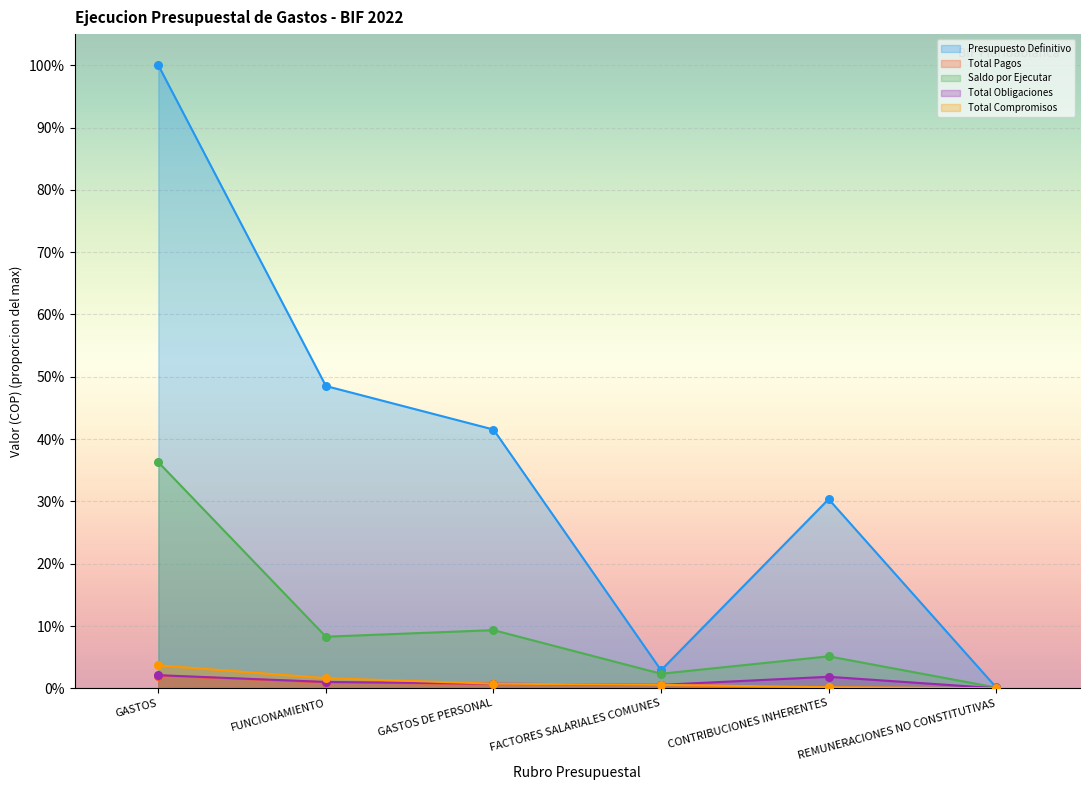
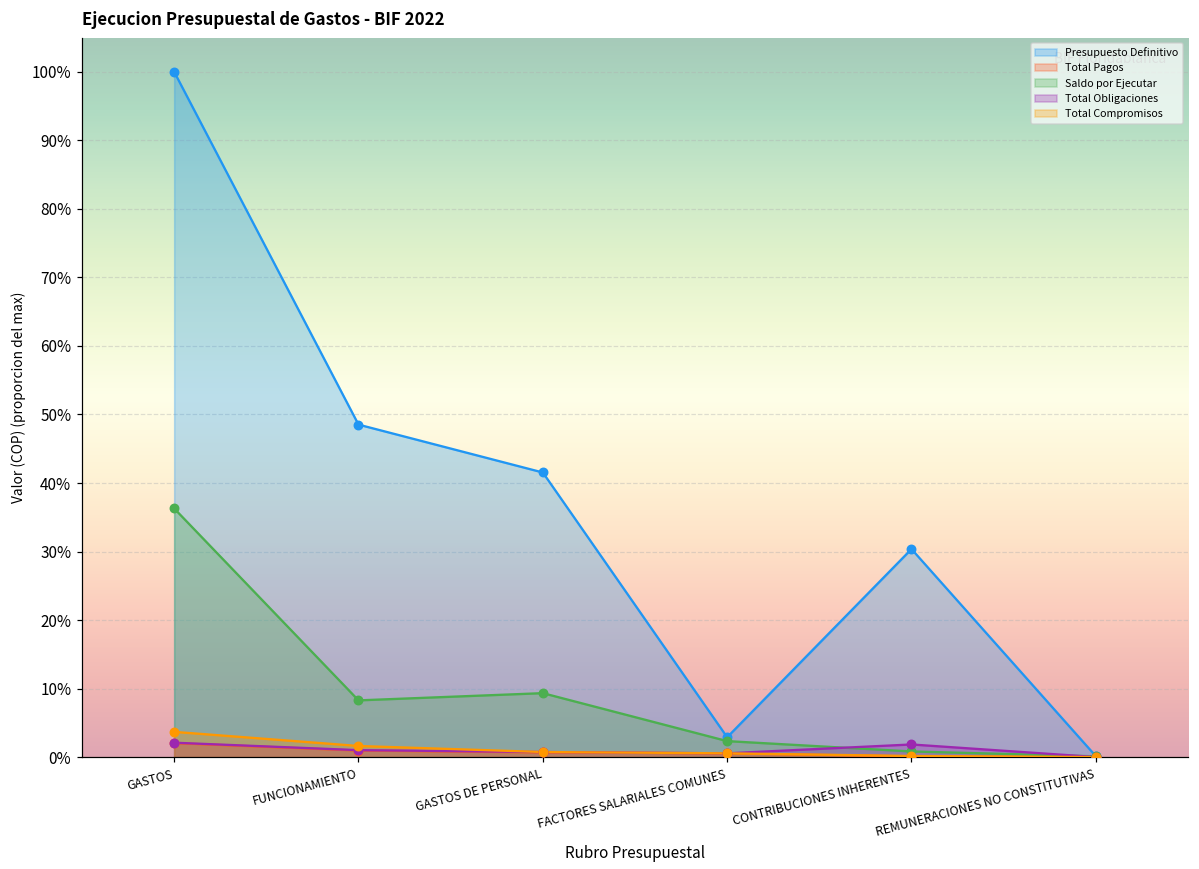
Saldo por Ejecutar, CONTRIBUCIONES INHERENTES: 5% -> 1%
